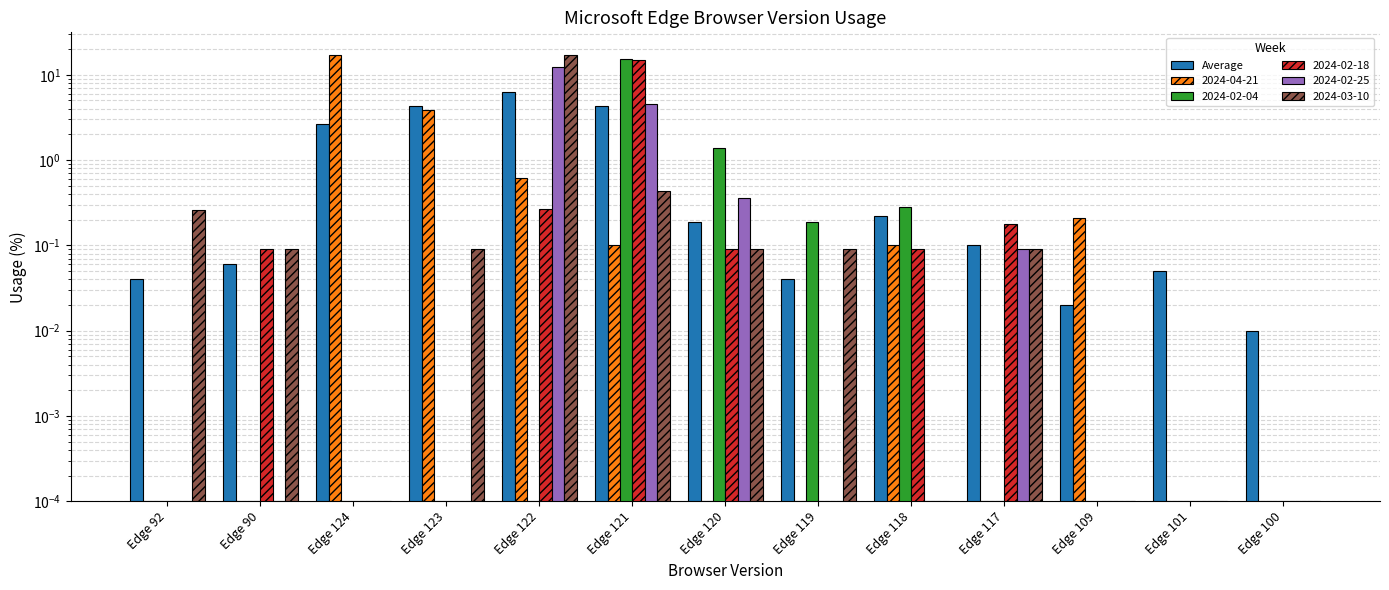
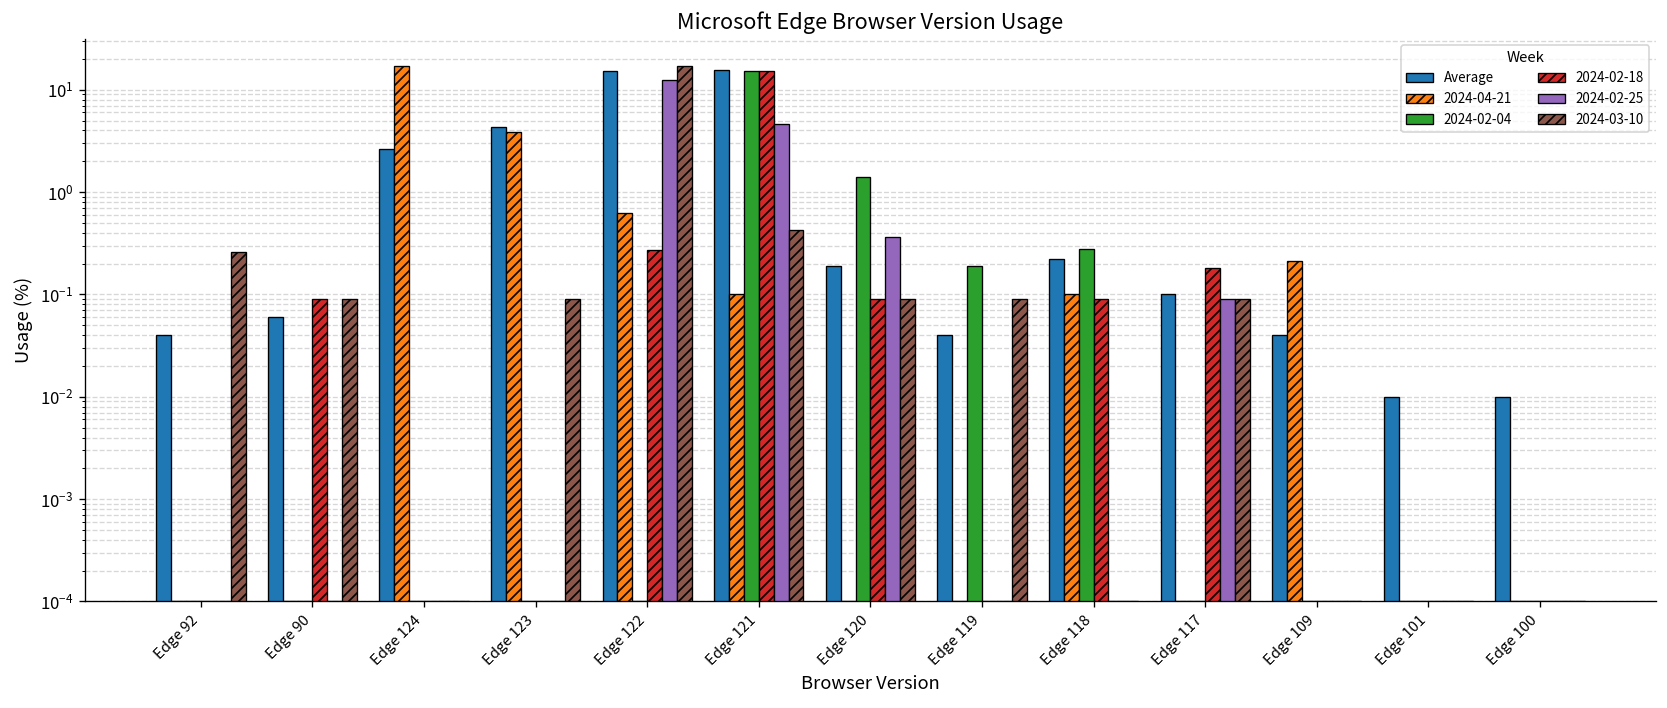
Average, Edge 122: 6 -> 15
Average, Edge 121: 4 -> 16
Average, Edge 109: 0.02 -> 0.04
Average, Edge 101: 0.05 -> 0.01
